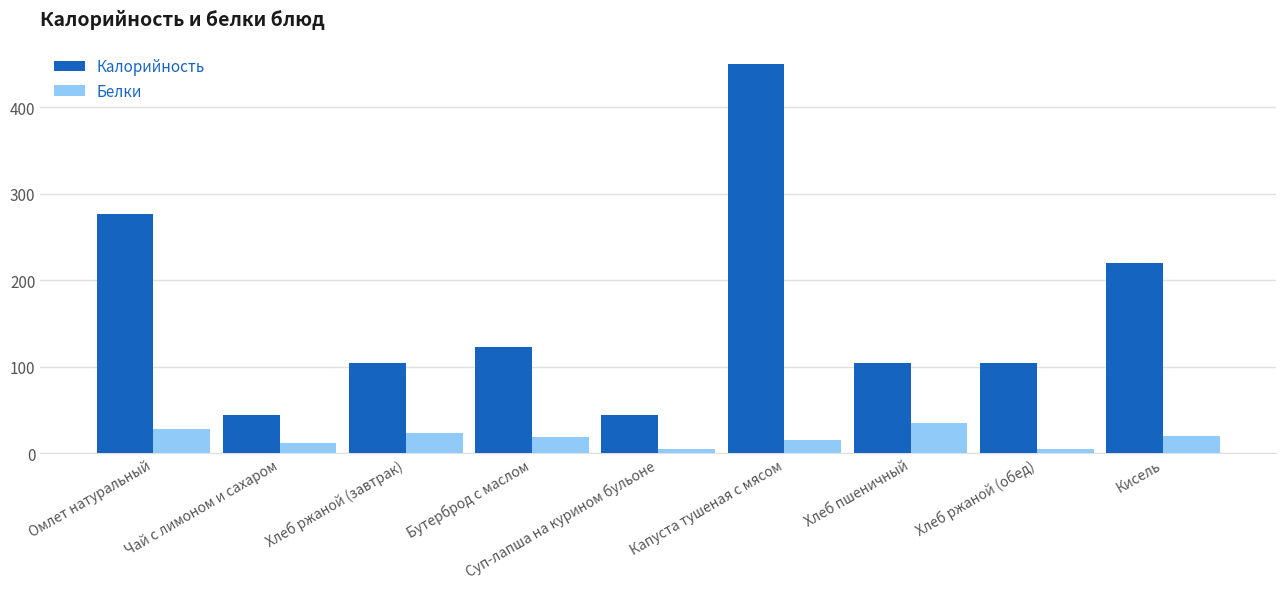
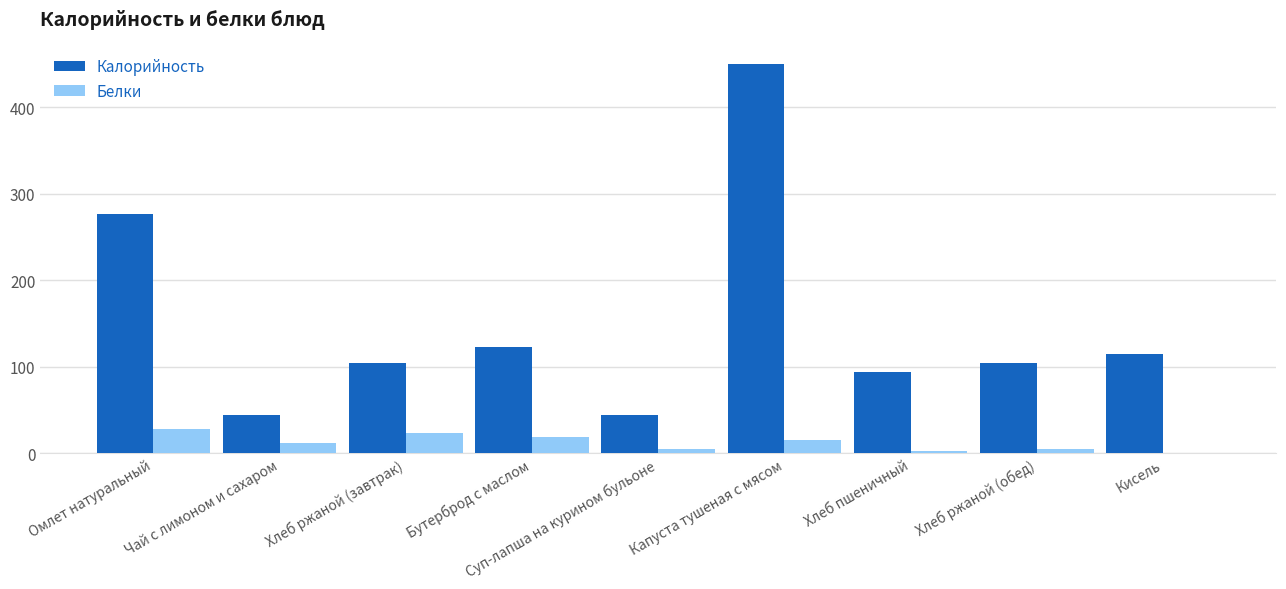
Калорийность, Хлеб пшеничный: 100 -> 90
Белки, Хлеб пшеничный: 40 -> 0
Калорийность, Кисель: 220 -> 120
Белки, Кисель: 20 -> 0
